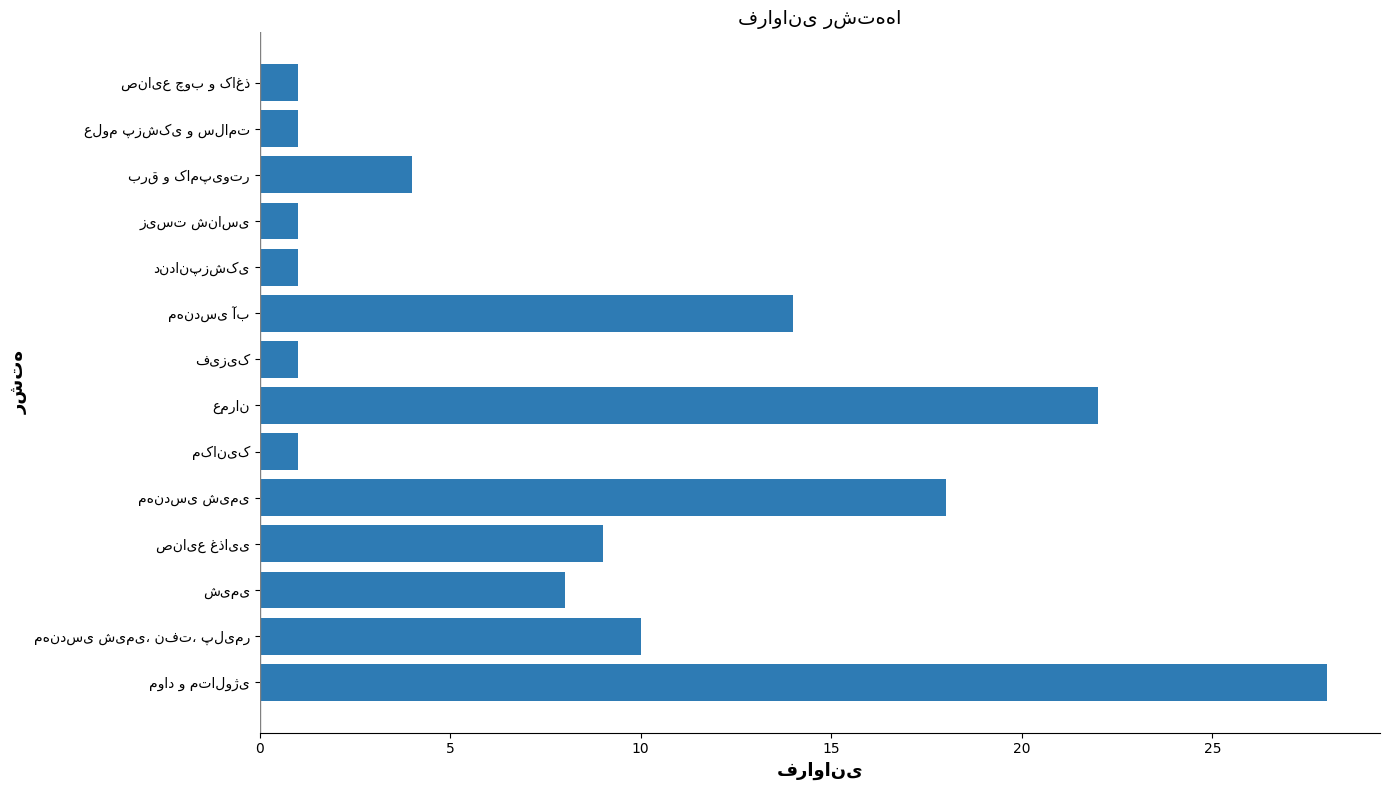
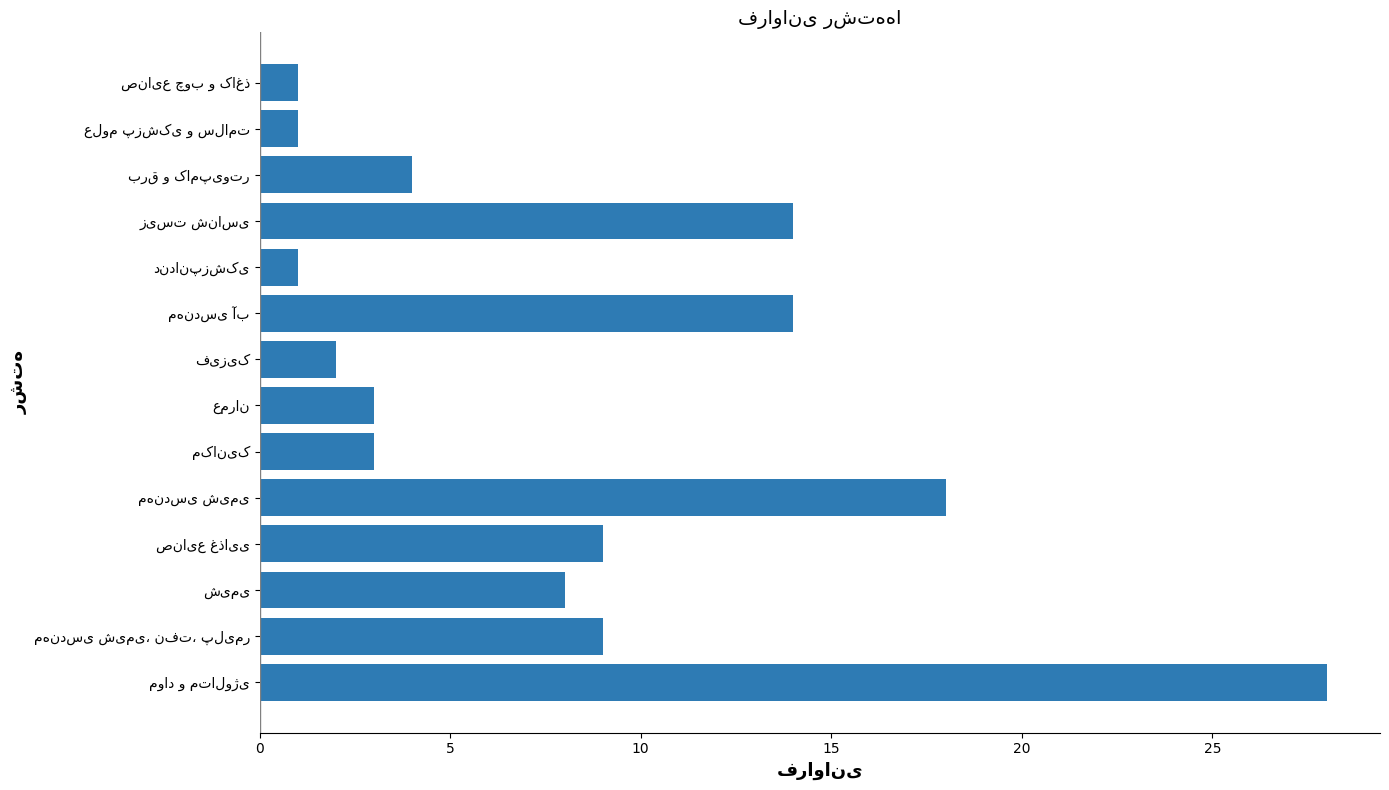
زیست شناسی: 1 -> 14
فیزیک: 1 -> 2
عمران: 22 -> 3
مکانیک: 1 -> 3
مهندسی شیمی، نفت، پلیمر: 10 -> 9
